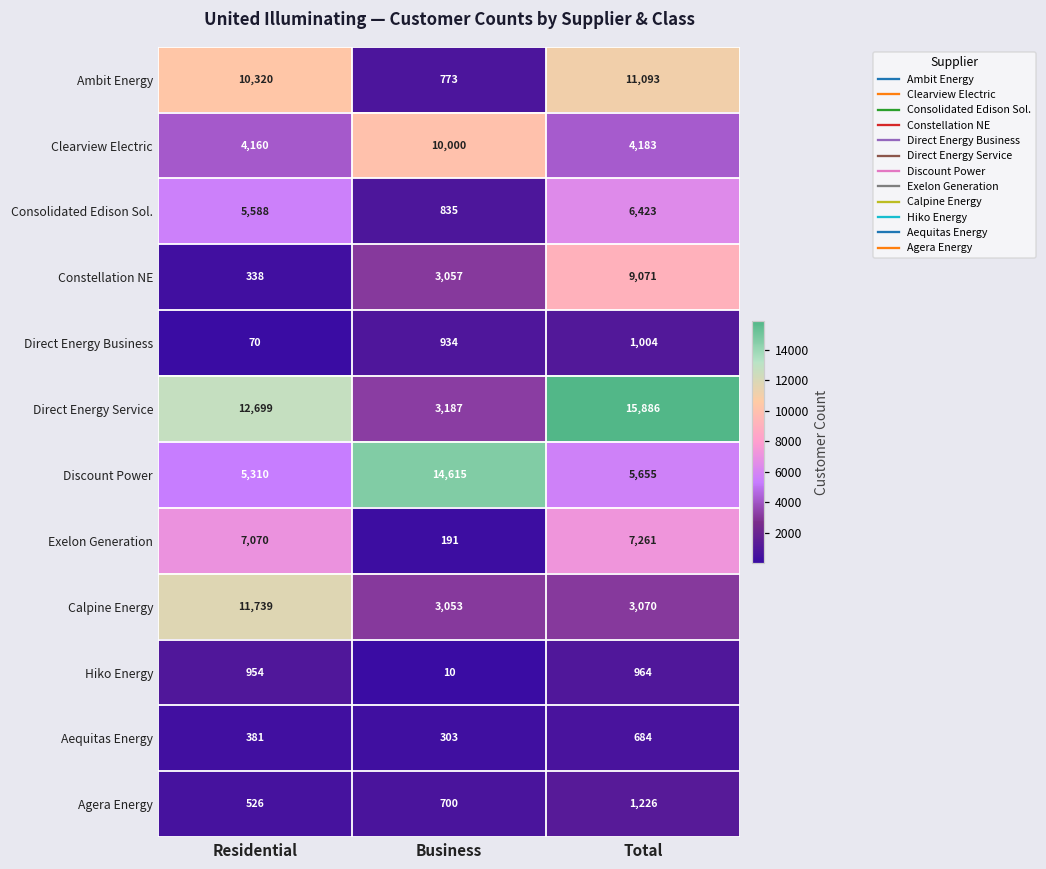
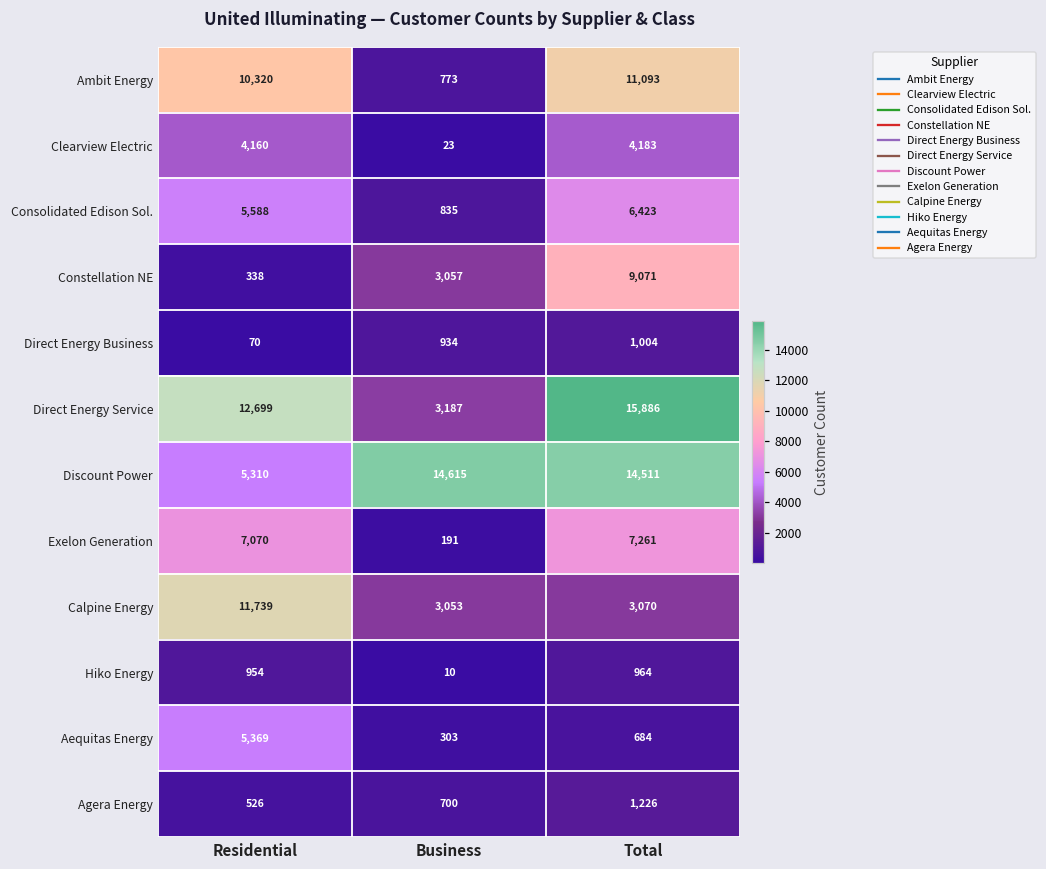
Clearview Electric, Business: 10,000 -> 23
Discount Power, Total: 5,655 -> 14,511
Aequitas Energy, Residential: 381 -> 5,369
